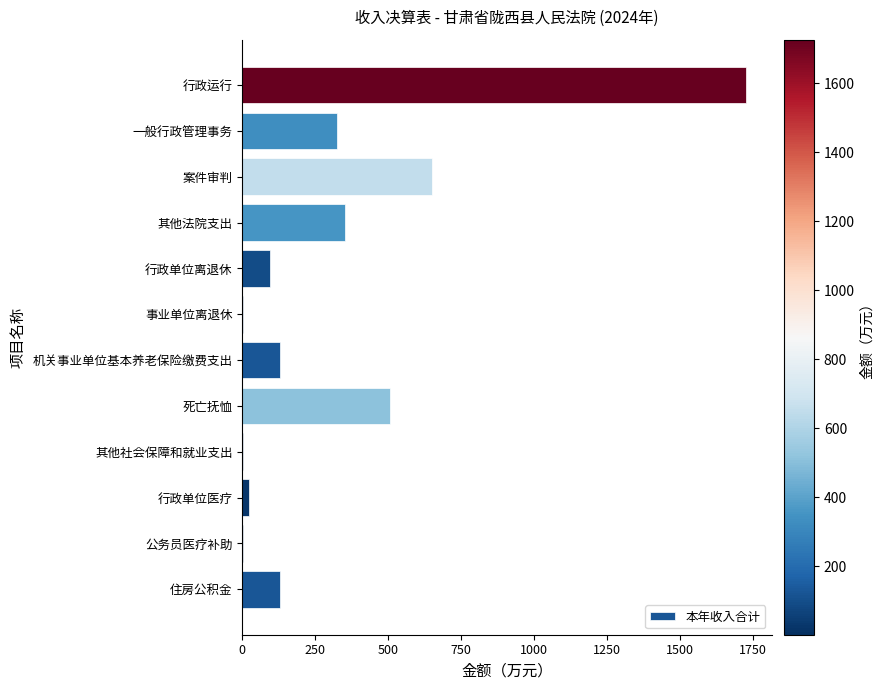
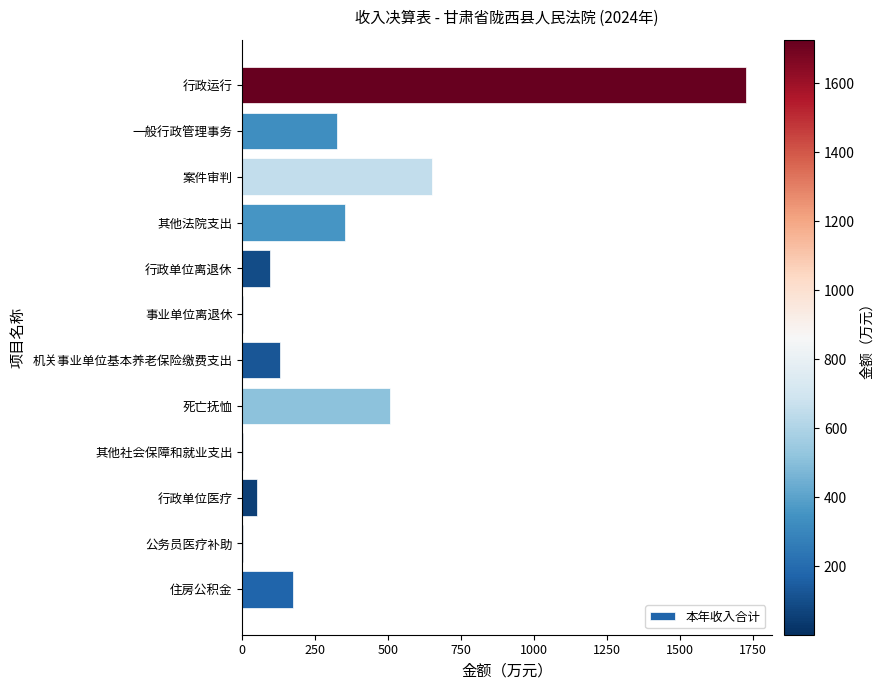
行政单位医疗: 20 -> 50
住房公积金: 130 -> 170
